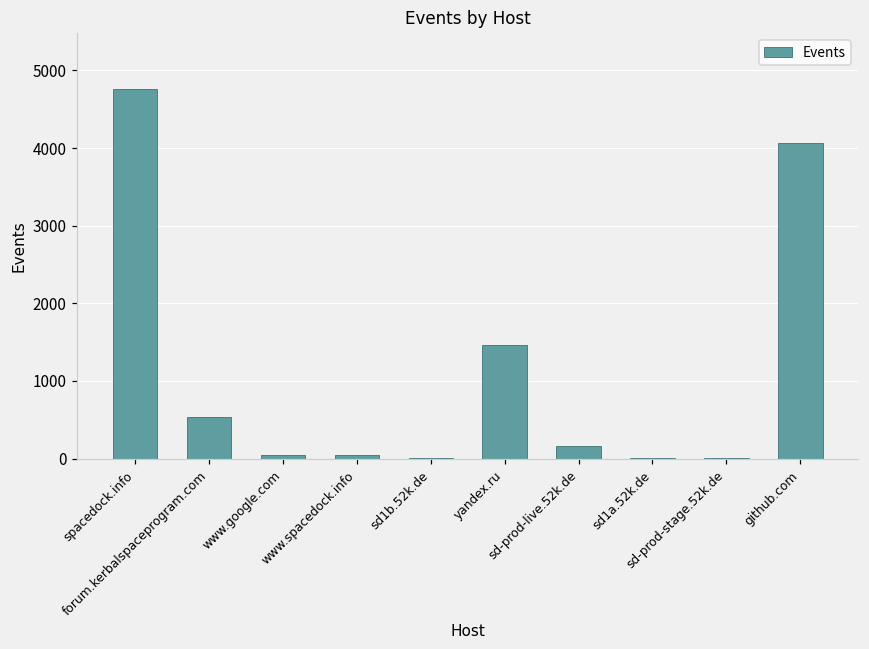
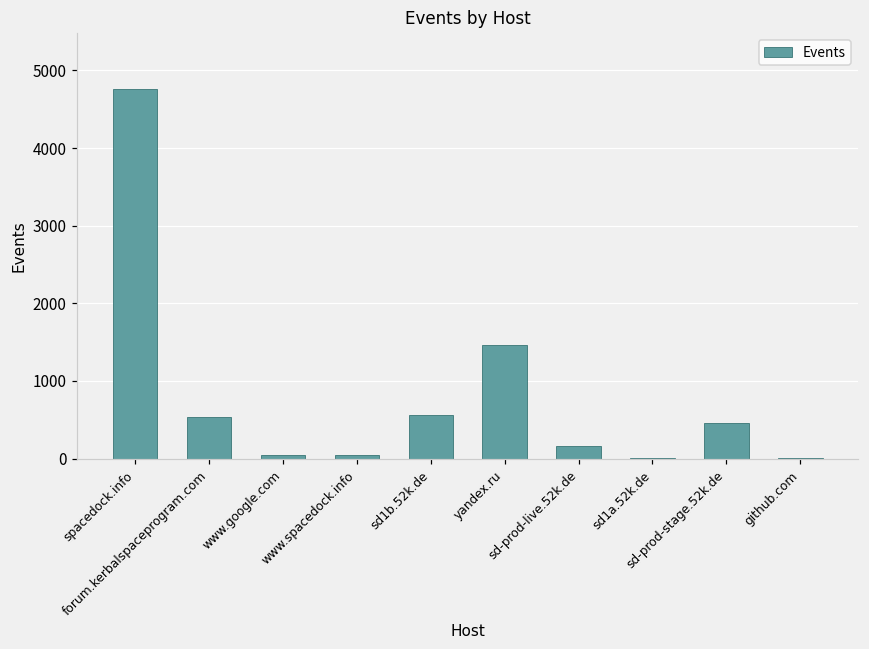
sd1b.52k.de: 0 -> 600
sd-prod-stage.52k.de: 0 -> 500
github.com: 4100 -> 0
